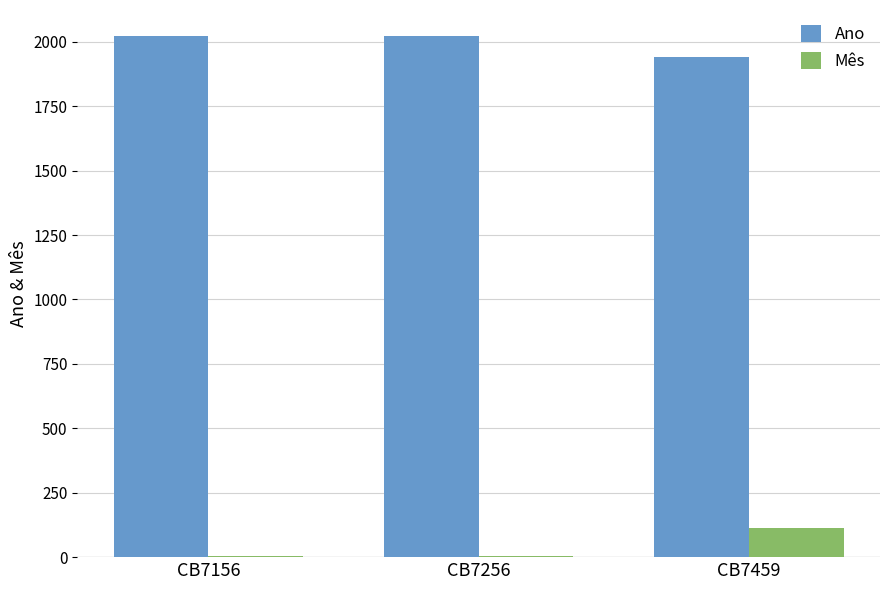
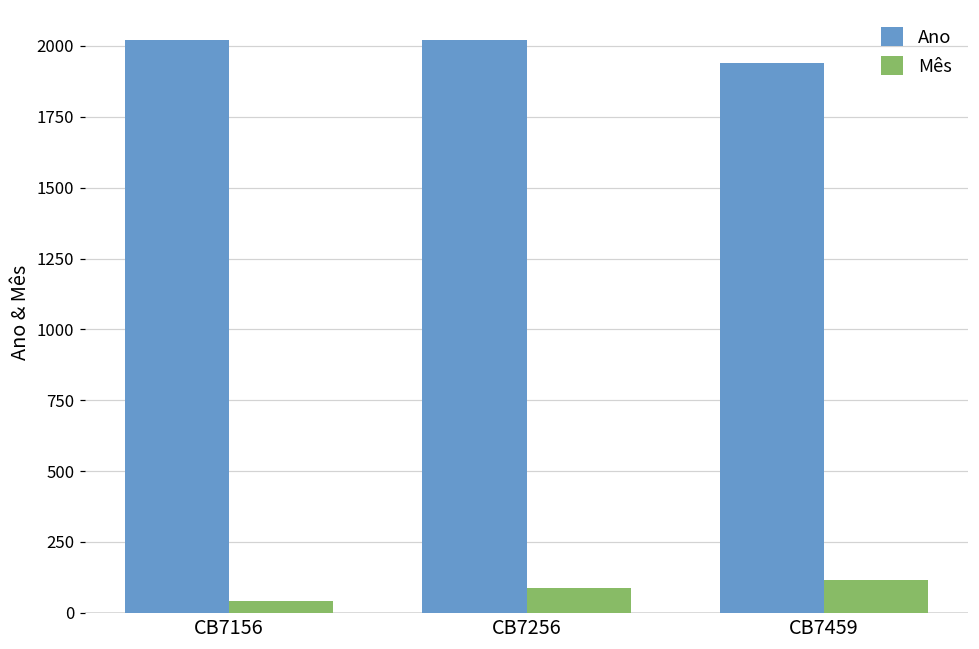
Mês, CB7156: 10 -> 40
Mês, CB7256: 10 -> 90
